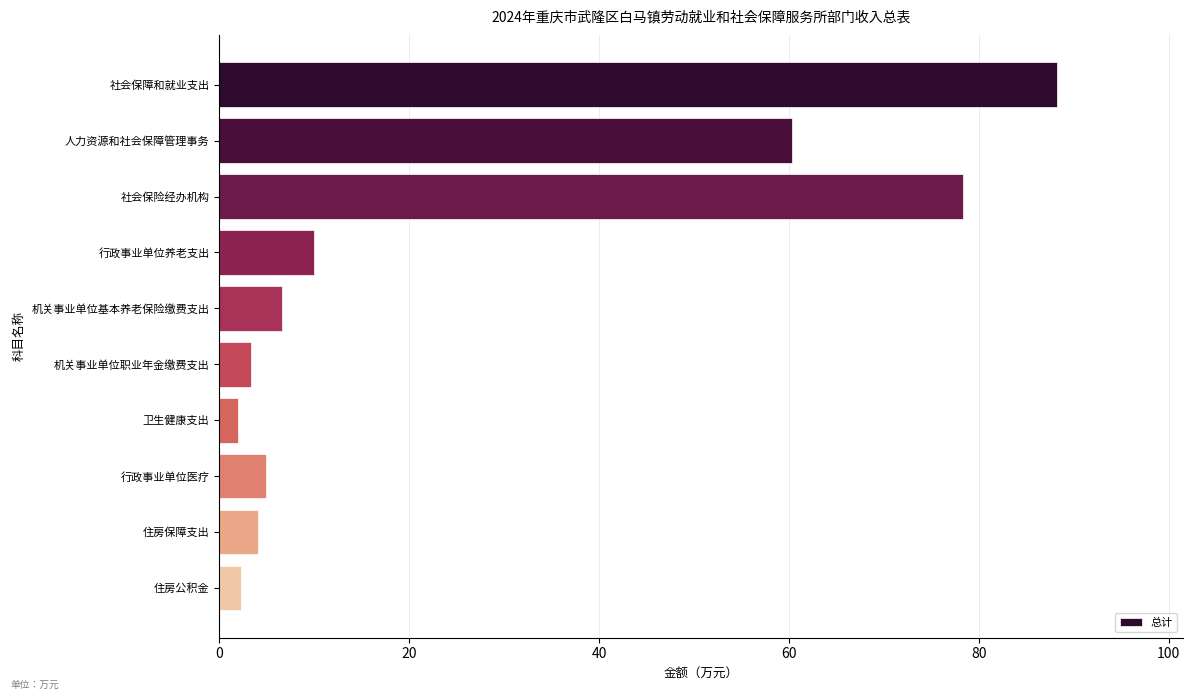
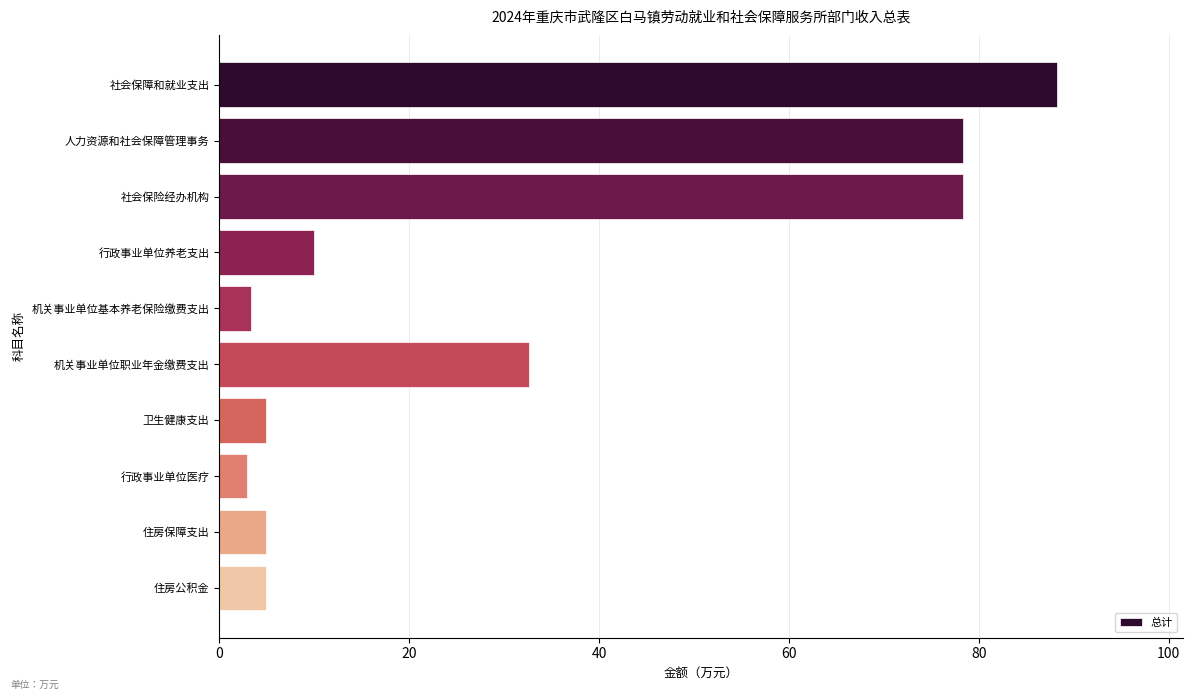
人力资源和社会保障管理事务: 60 -> 78
机关事业单位基本养老保险缴费支出: 7 -> 3
机关事业单位职业年金缴费支出: 3 -> 33
卫生健康支出: 2 -> 5
行政事业单位医疗: 5 -> 3
住房保障支出: 4 -> 5
住房公积金: 2 -> 5
